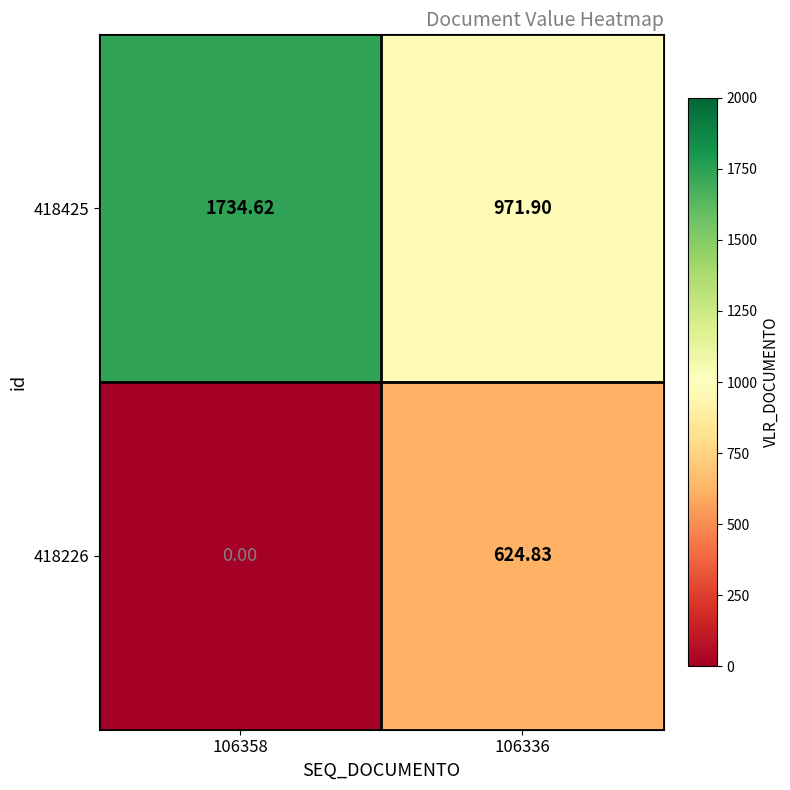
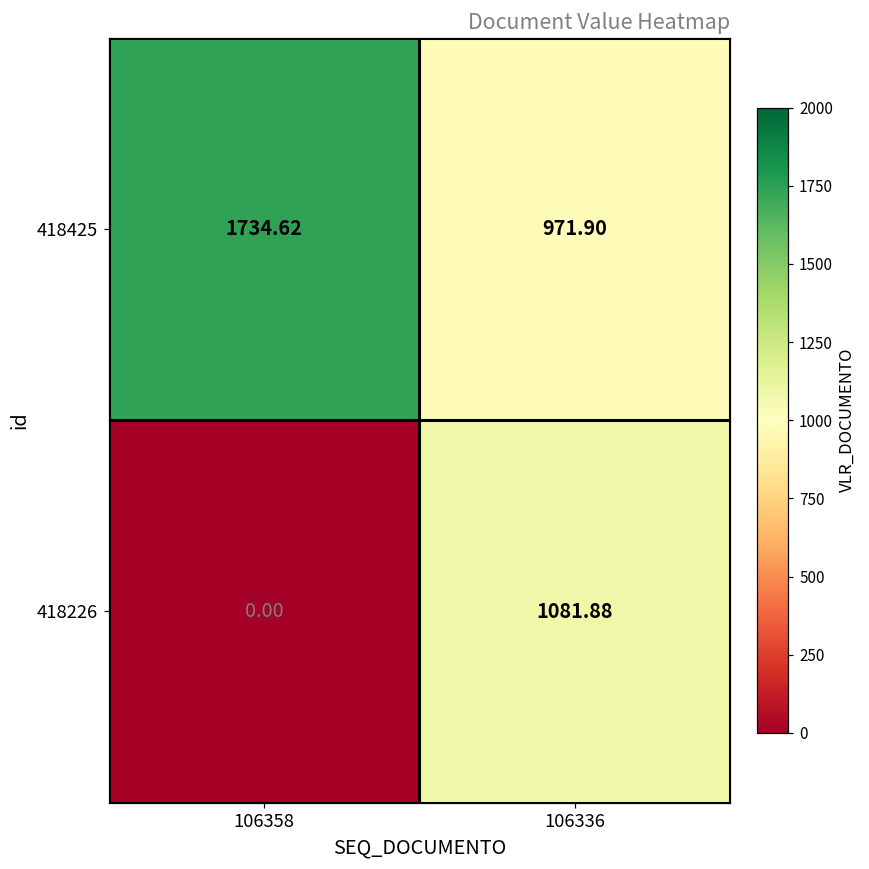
418226, 106336: 624.83 -> 1081.88
